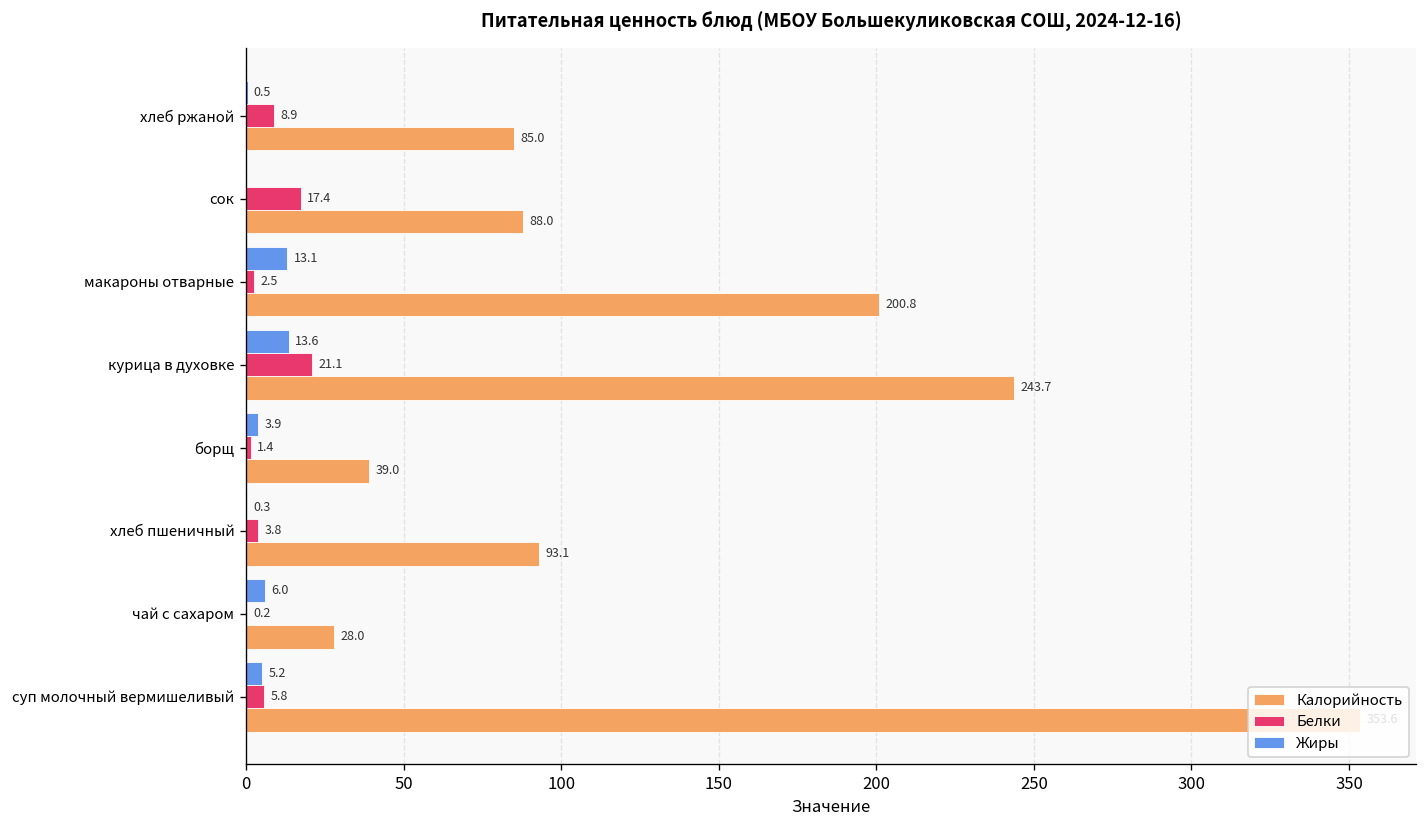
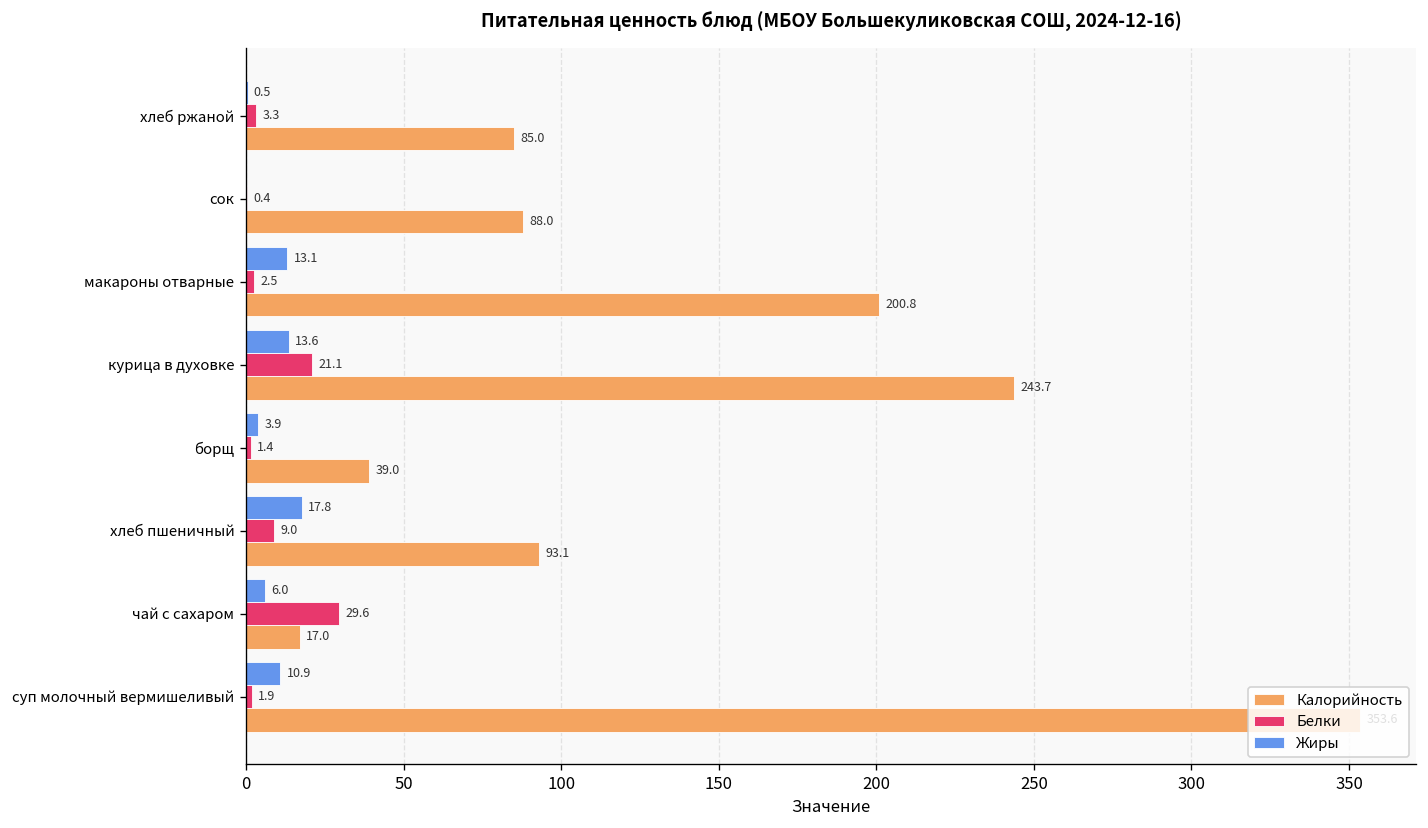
Белки, хлеб ржаной: 8.9 -> 3.3
Белки, сок: 17.4 -> 0.4
Жиры, хлеб пшеничный: 0.3 -> 17.8
Белки, хлеб пшеничный: 3.8 -> 9.0
Белки, чай с сахаром: 0.2 -> 29.6
Калорийность, чай с сахаром: 28.0 -> 17.0
Жиры, суп молочный вермишеливый: 5.2 -> 10.9
Белки, суп молочный вермишеливый: 5.8 -> 1.9
